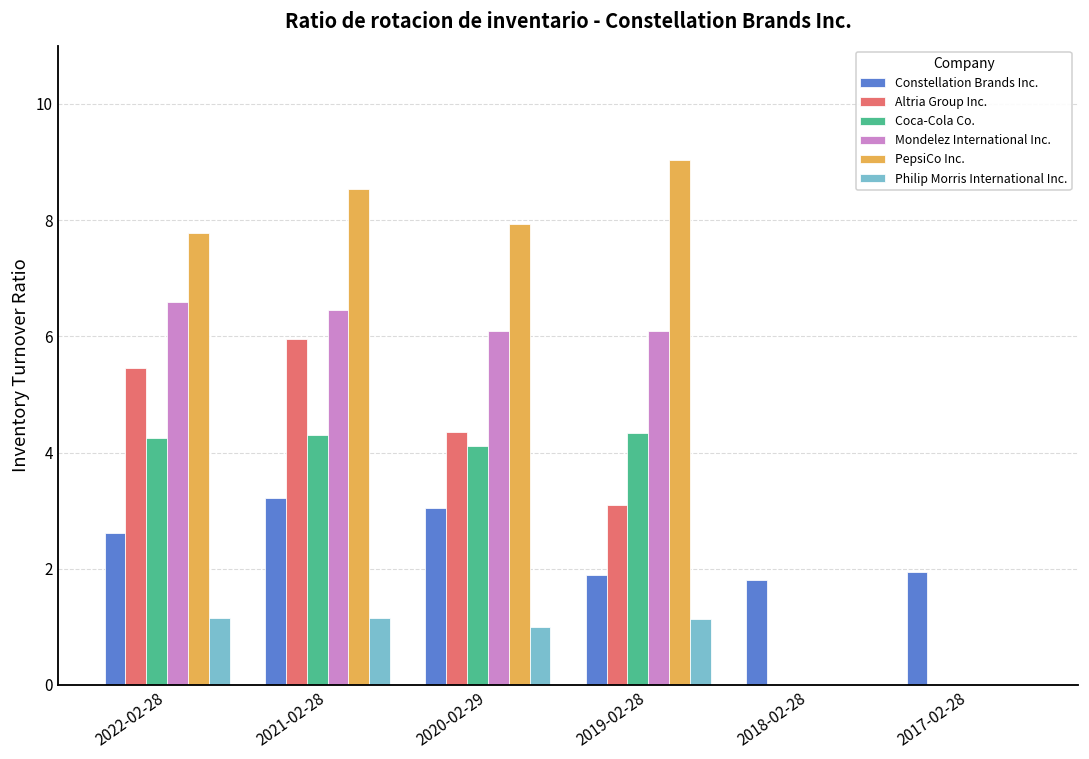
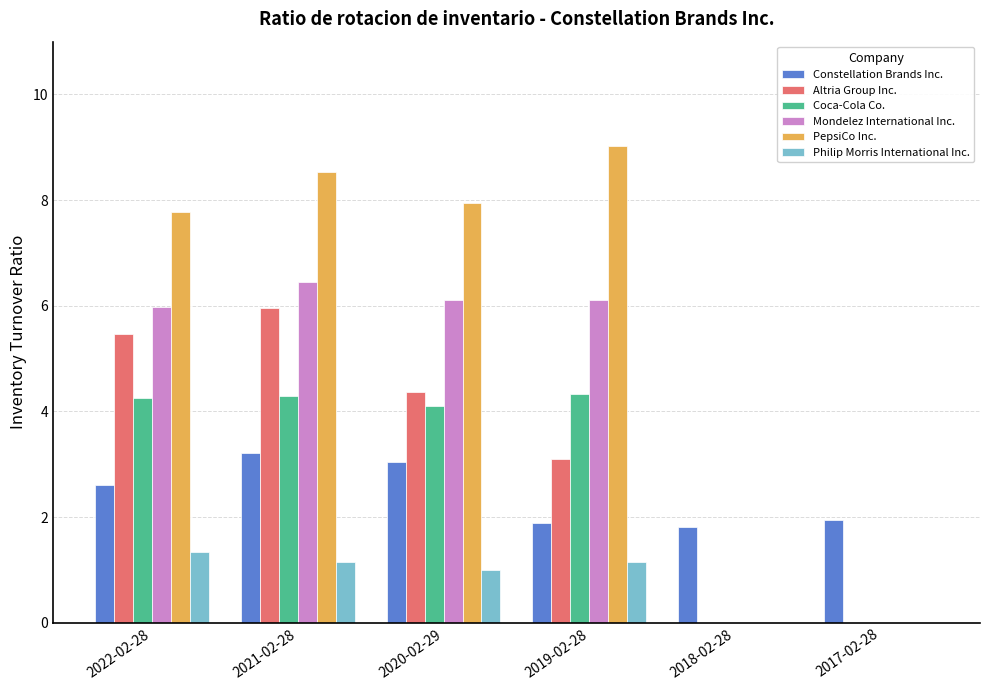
Mondelez International Inc., 2022-02-28: 6.6 -> 6.0
Philip Morris International Inc., 2022-02-28: 1.2 -> 1.3
